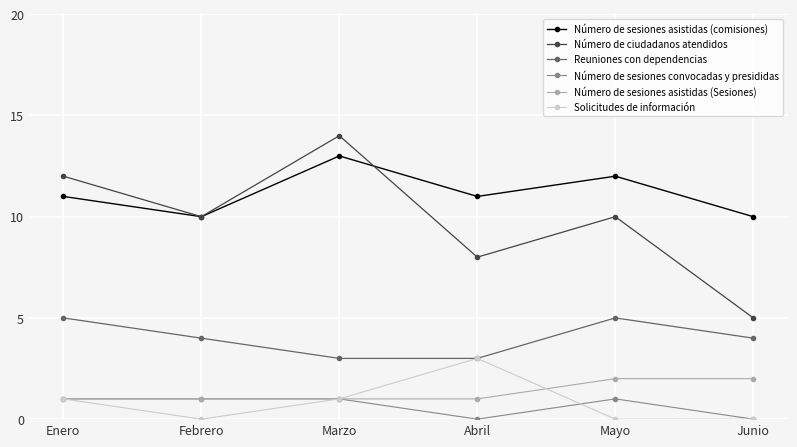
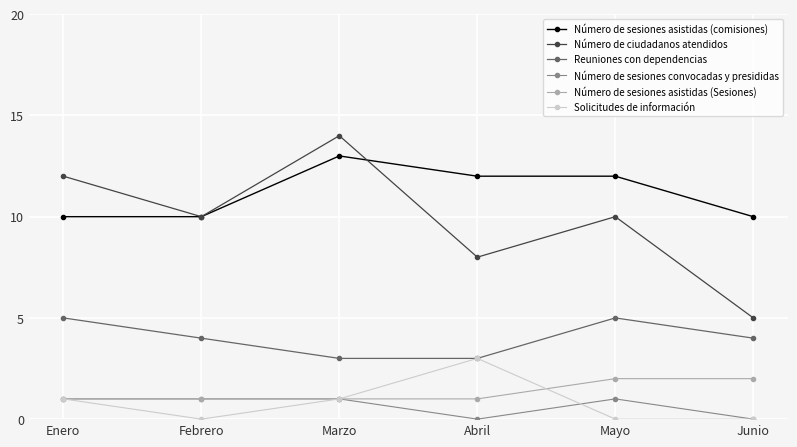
Número de sesiones asistidas (comisiones), Enero: 11 -> 10
Número de sesiones asistidas (comisiones), Abril: 11 -> 12
